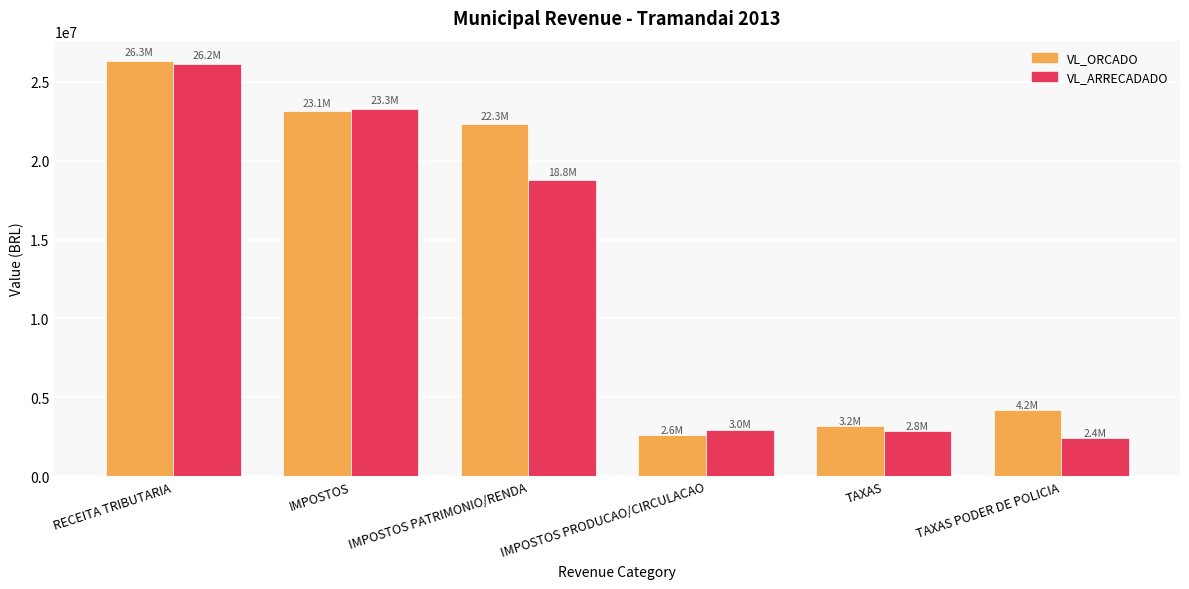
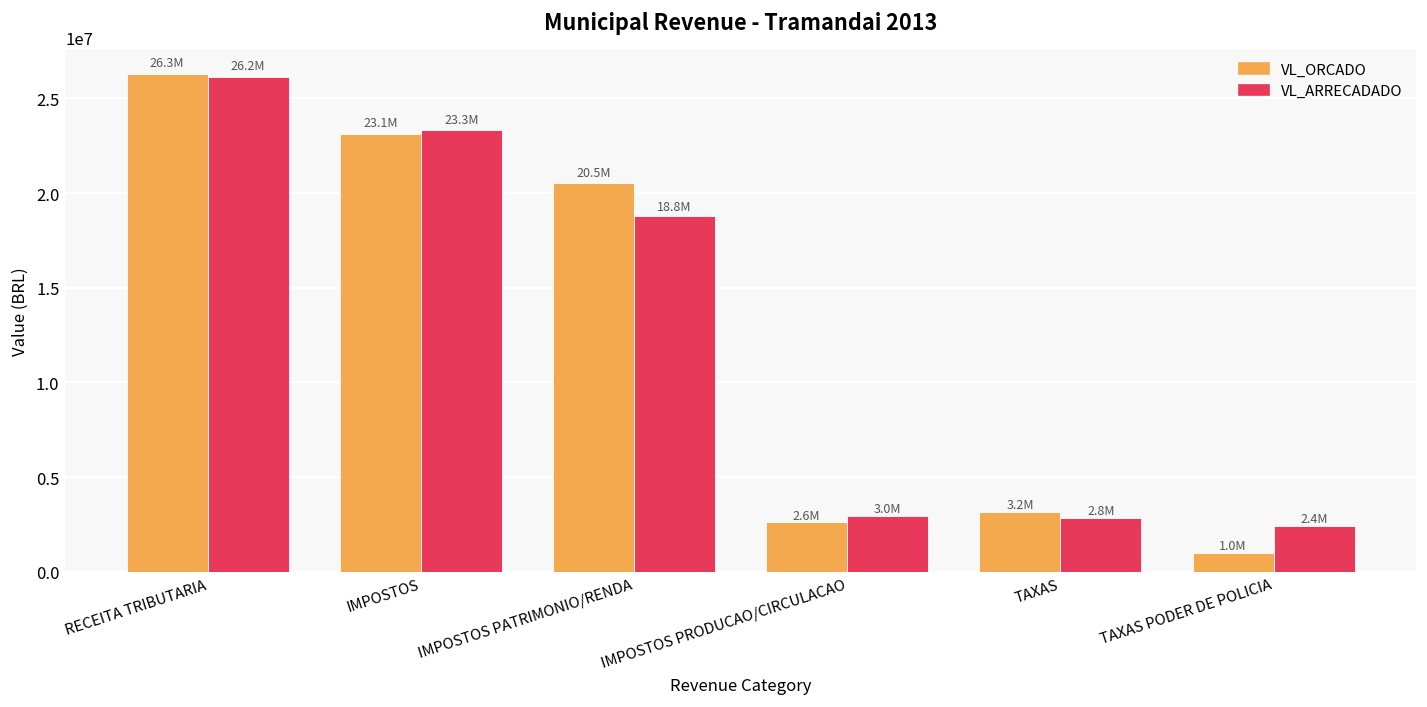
VL_ORCADO, IMPOSTOS PATRIMONIO/RENDA: 22.3M -> 20.5M
VL_ORCADO, TAXAS PODER DE POLICIA: 4.2M -> 1.0M
